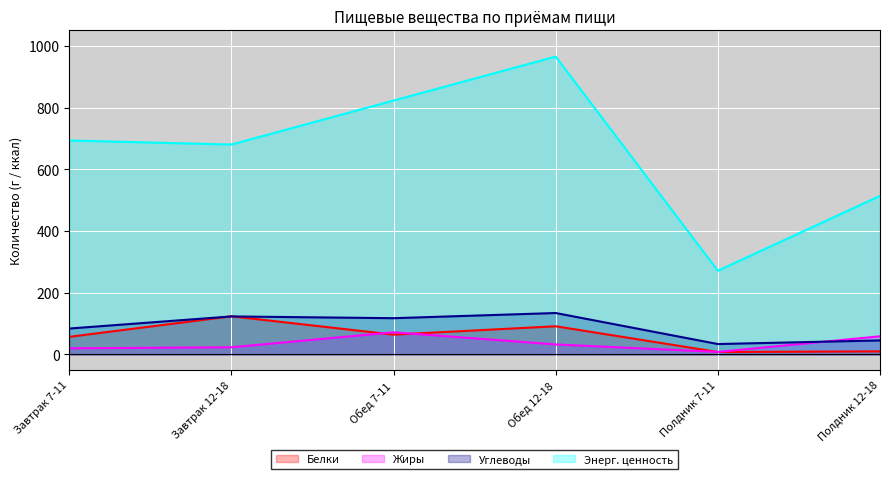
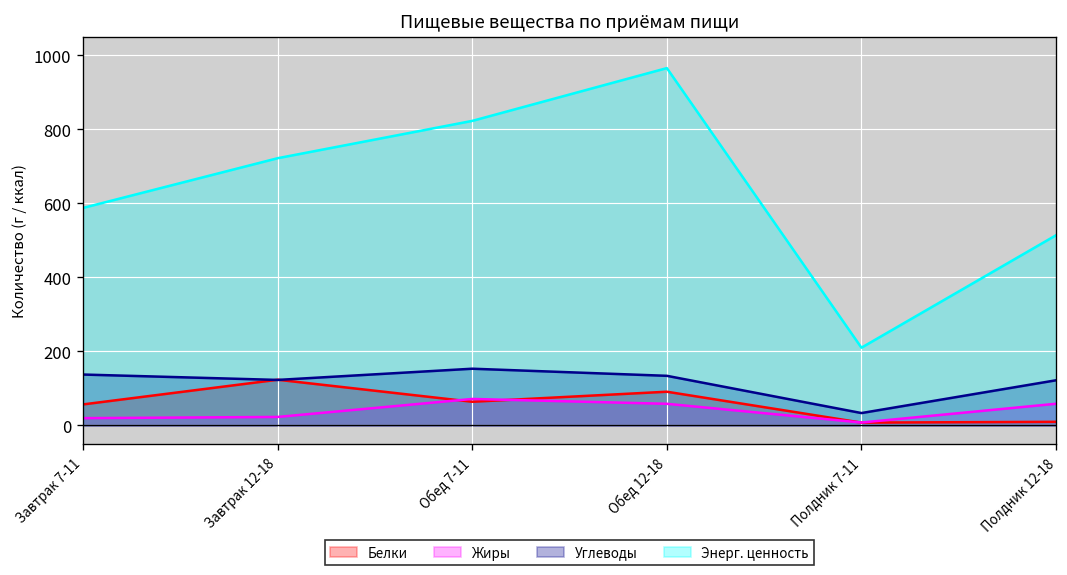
Углеводы, Завтрак 7-11: 80 -> 140
Энерг. ценность, Завтрак 7-11: 690 -> 590
Энерг. ценность, Завтрак 12-18: 680 -> 720
Углеводы, Обед 7-11: 120 -> 150
Жиры, Обед 12-18: 30 -> 60
Энерг. ценность, Полдник 7-11: 270 -> 210
Углеводы, Полдник 12-18: 50 -> 120
